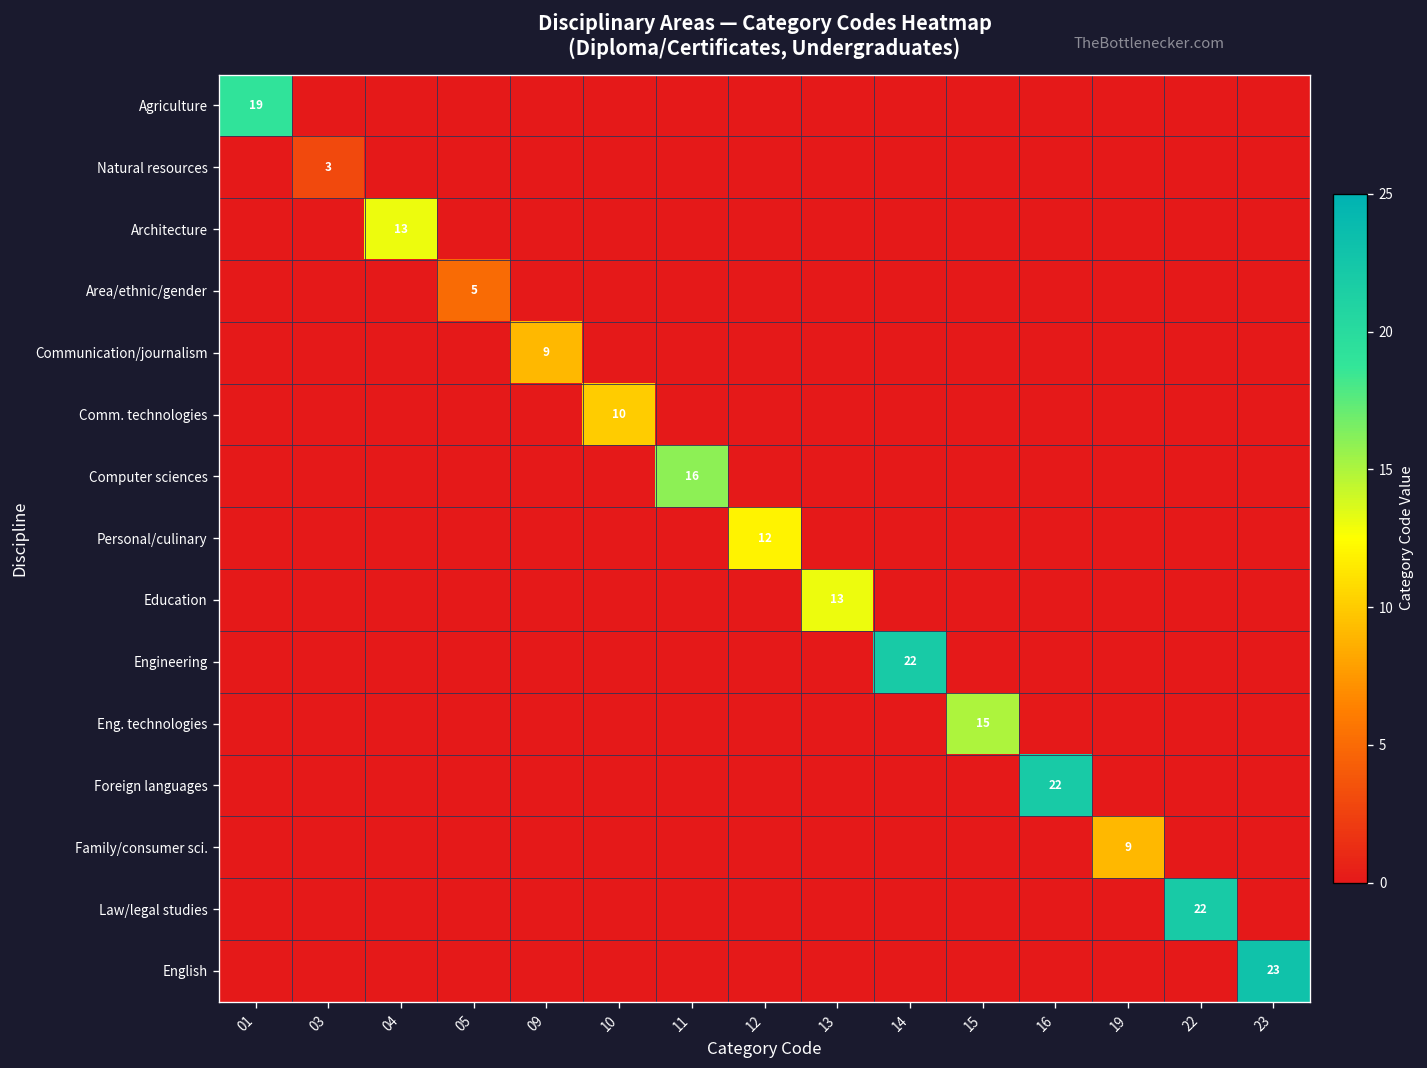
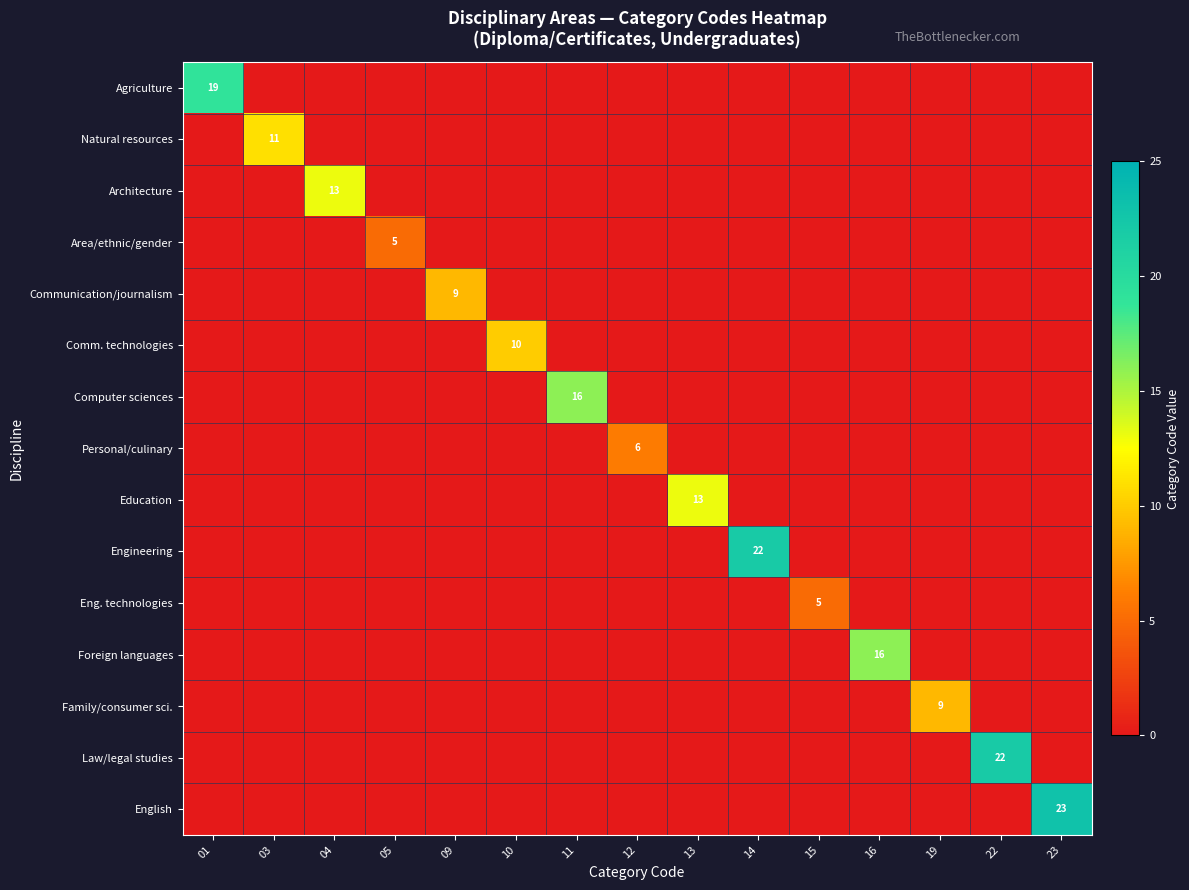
Natural resources, 03: 3 -> 11
Personal/culinary, 12: 12 -> 6
Eng. technologies, 15: 15 -> 5
Foreign languages, 16: 22 -> 16
